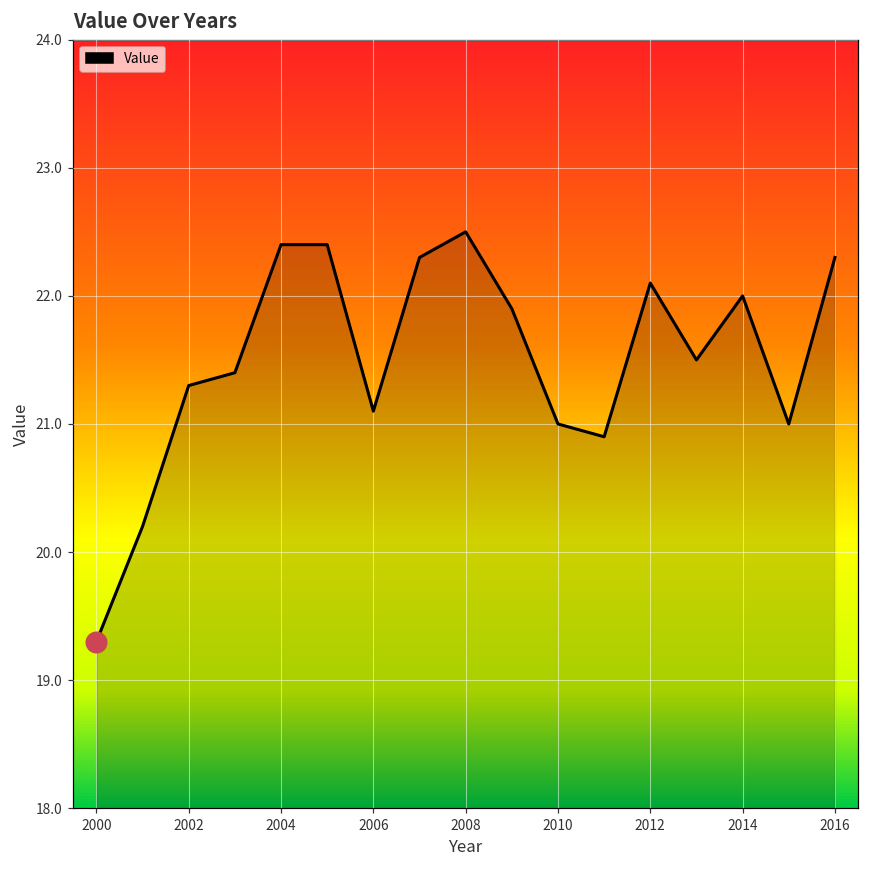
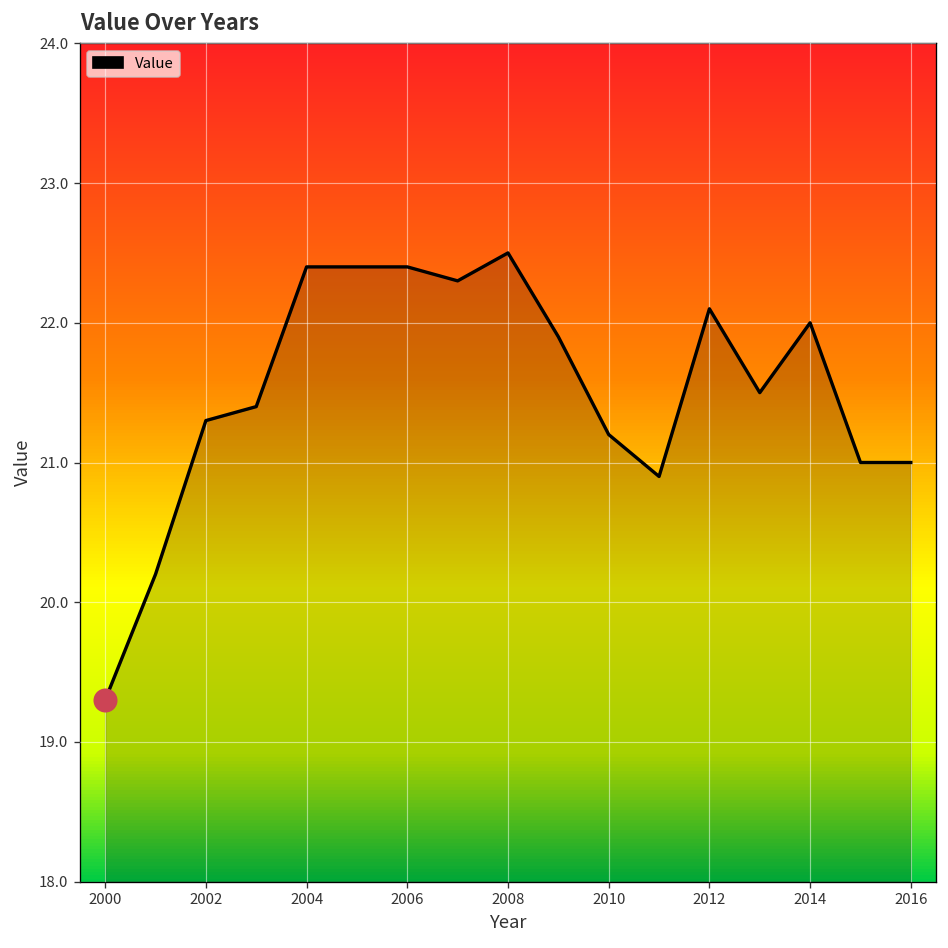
Value, 2006: 21.1 -> 22.4
Value, 2010: 21.0 -> 21.2
Value, 2016: 22.3 -> 21.0
